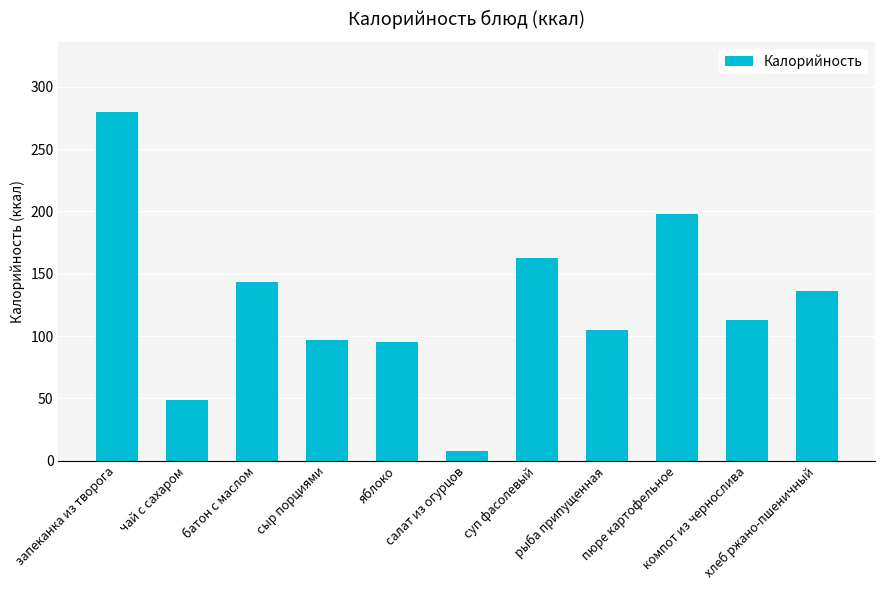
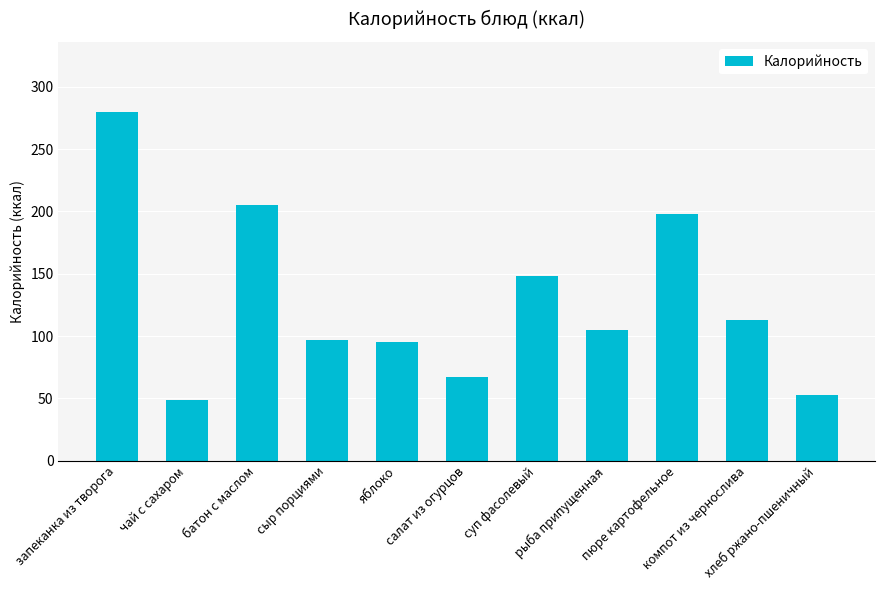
батон с маслом: 143 -> 205
салат из огурцов: 8 -> 67
суп фасолевый: 163 -> 148
хлеб ржано-пшеничный: 136 -> 53
